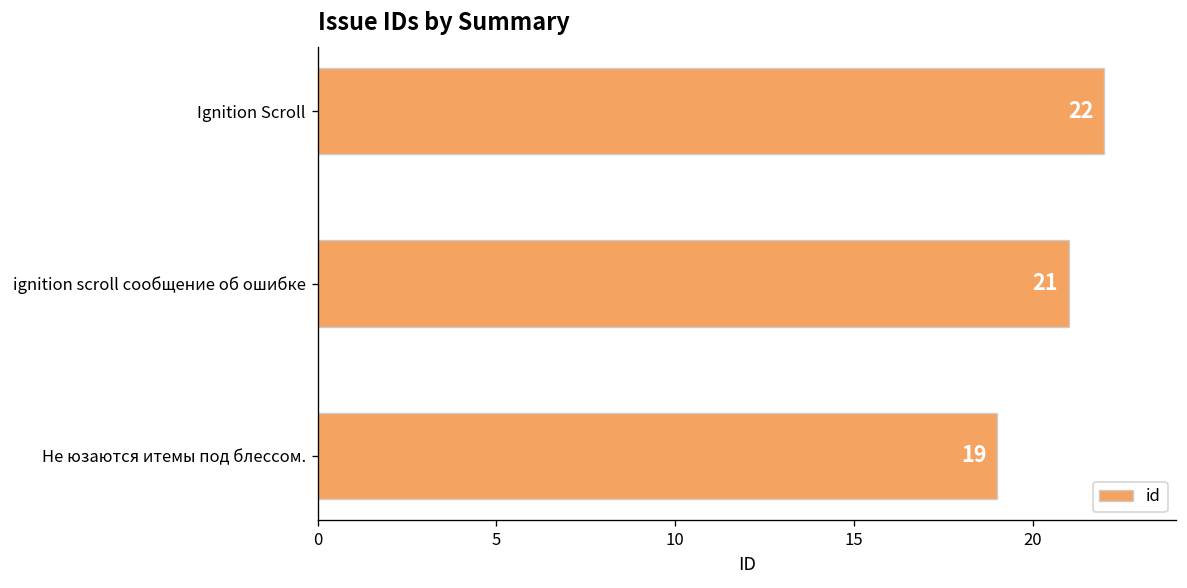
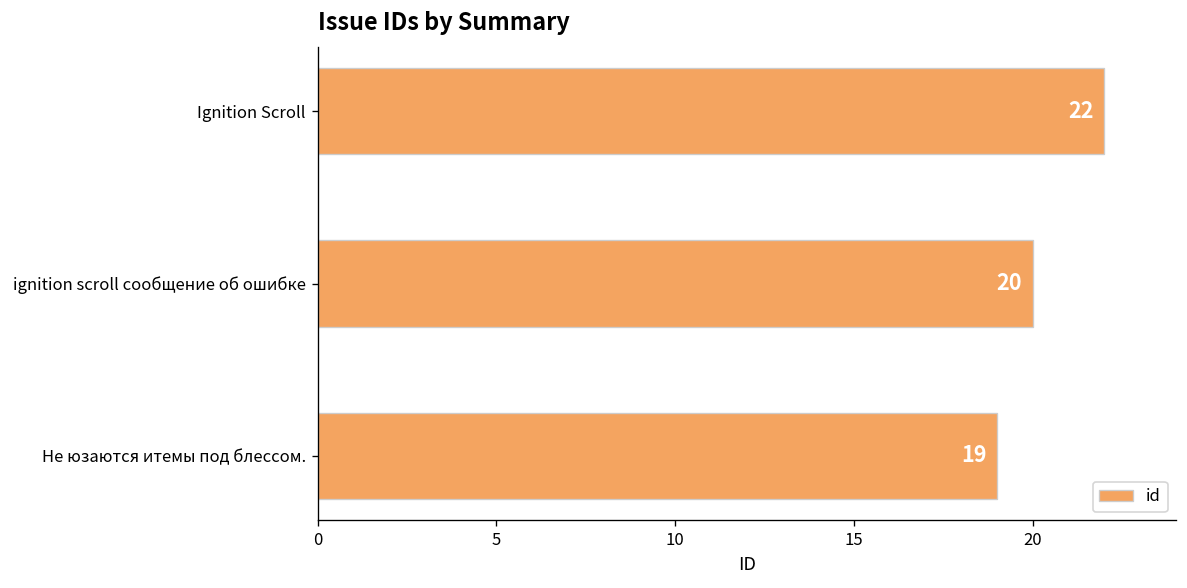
ignition scroll сообщение об ошибке: 21 -> 20
